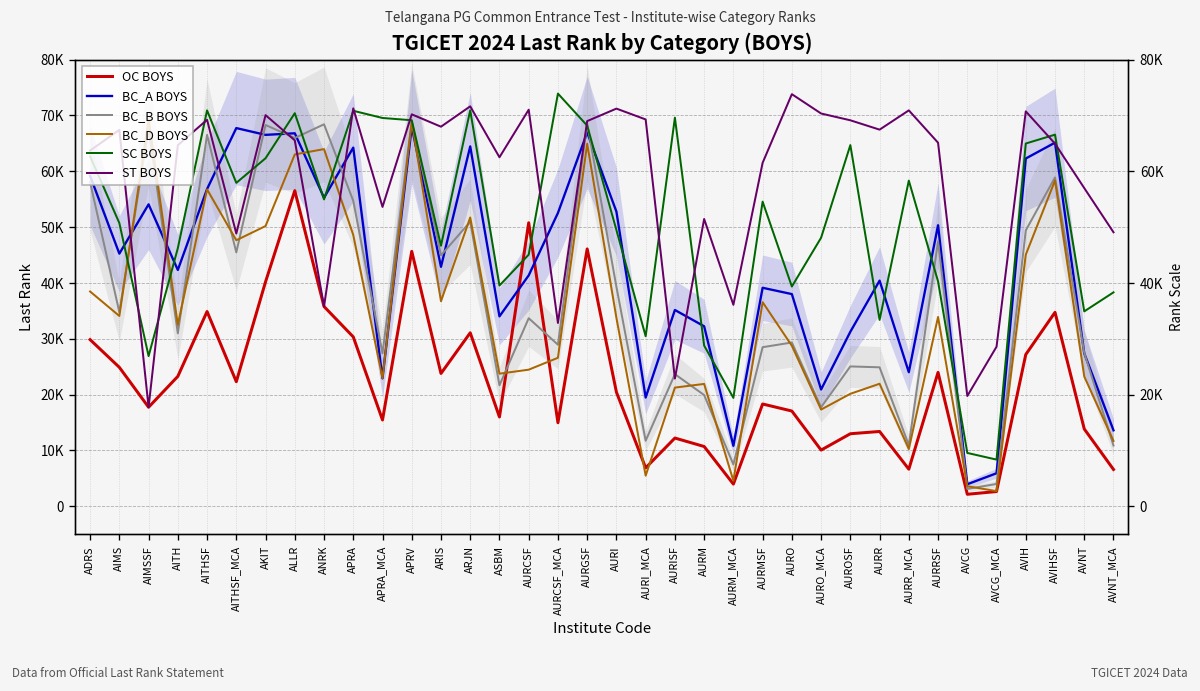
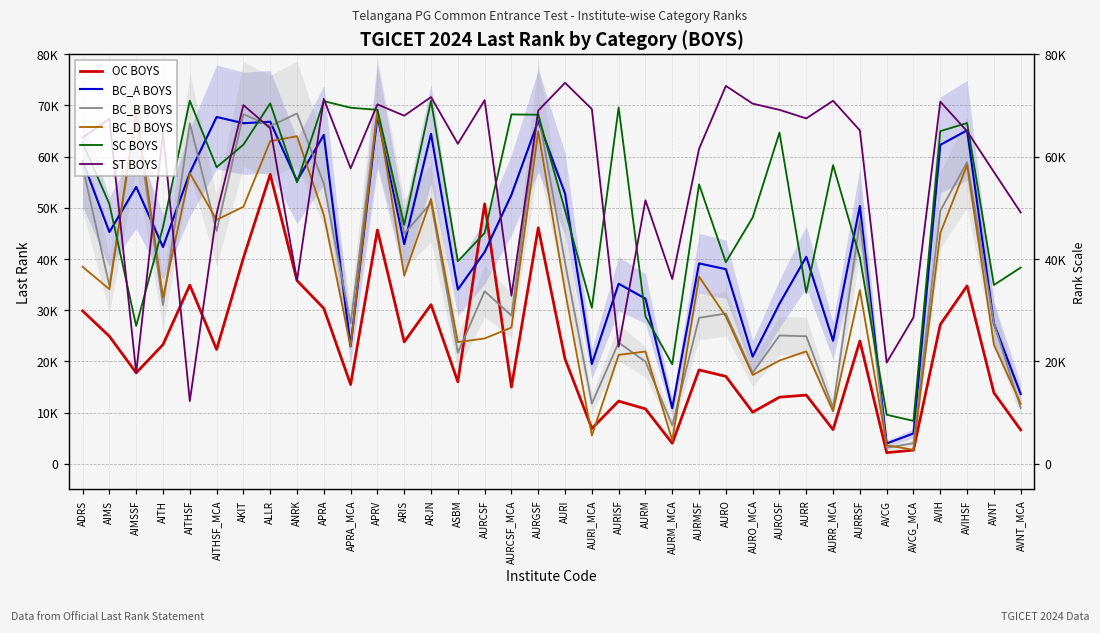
ST BOYS, AITHSF: 69000 -> 12000
ST BOYS, APRA_MCA: 54000 -> 58000
SC BOYS, AURCSF_MCA: 74000 -> 68000
ST BOYS, AURI: 71000 -> 74000
